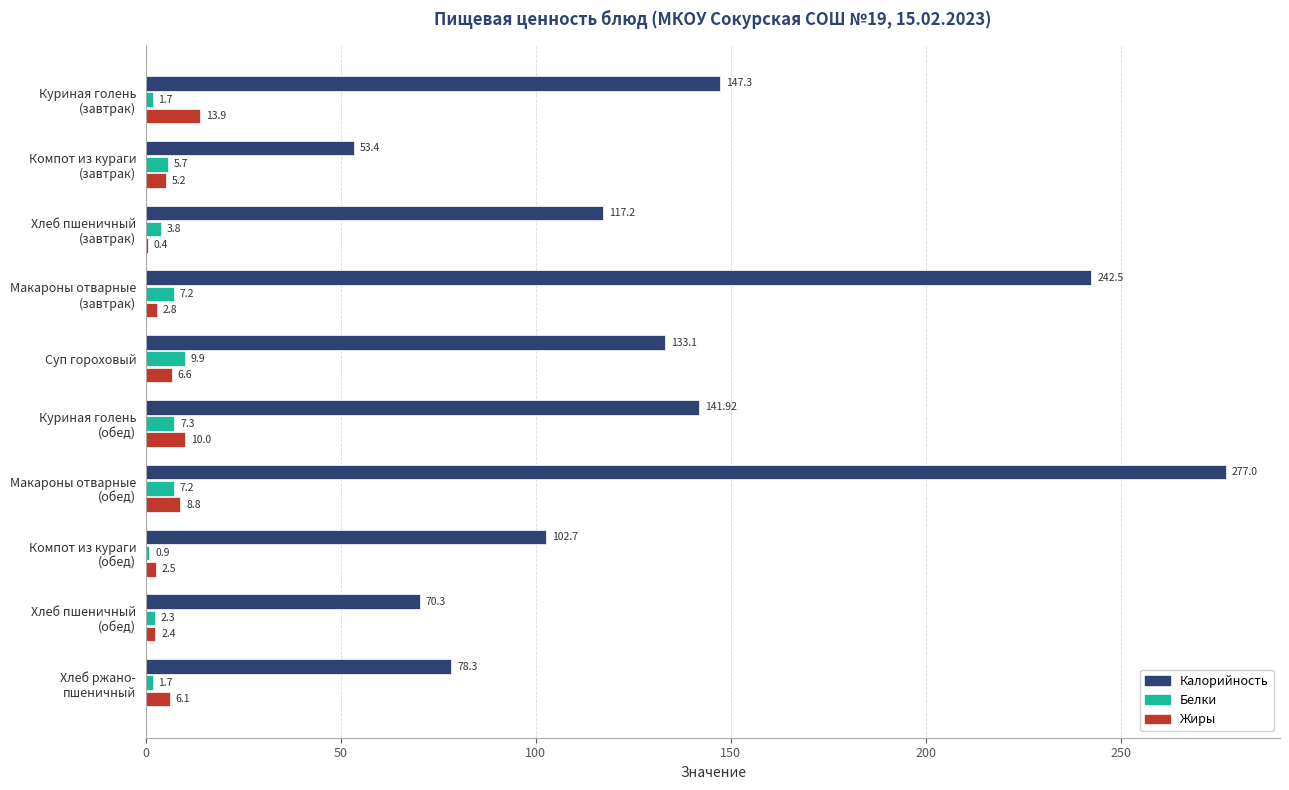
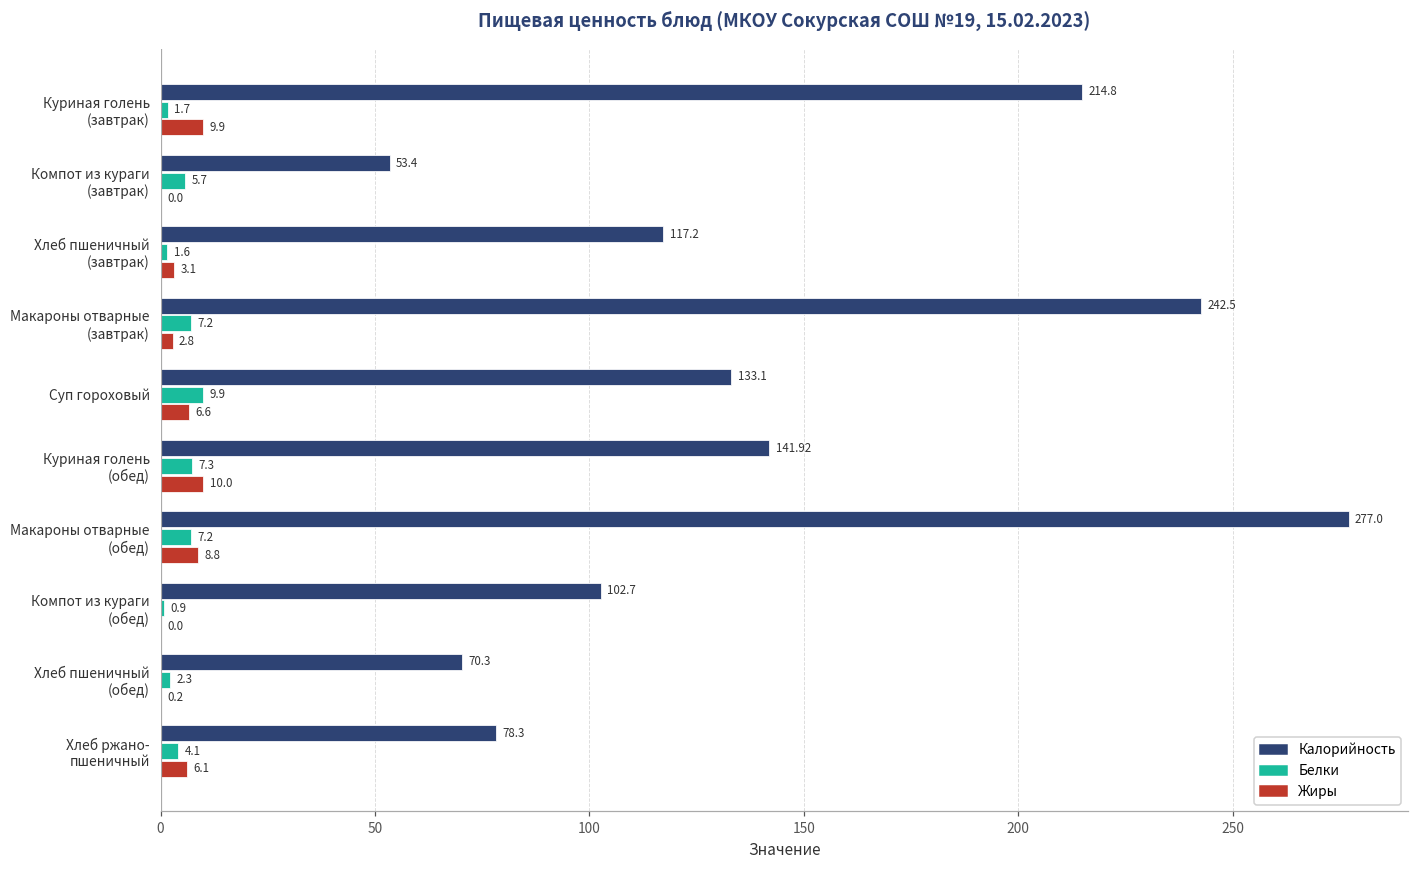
Калорийность, Куриная голень (завтрак): 147.3 -> 214.8
Жиры, Куриная голень (завтрак): 13.9 -> 9.9
Жиры, Компот из кураги (завтрак): 5.2 -> 0.0
Белки, Хлеб пшеничный (завтрак): 3.8 -> 1.6
Жиры, Хлеб пшеничный (завтрак): 0.4 -> 3.1
Жиры, Компот из кураги (обед): 2.5 -> 0.0
Жиры, Хлеб пшеничный (обед): 2.4 -> 0.2
Белки, Хлеб ржано- пшеничный: 1.7 -> 4.1
